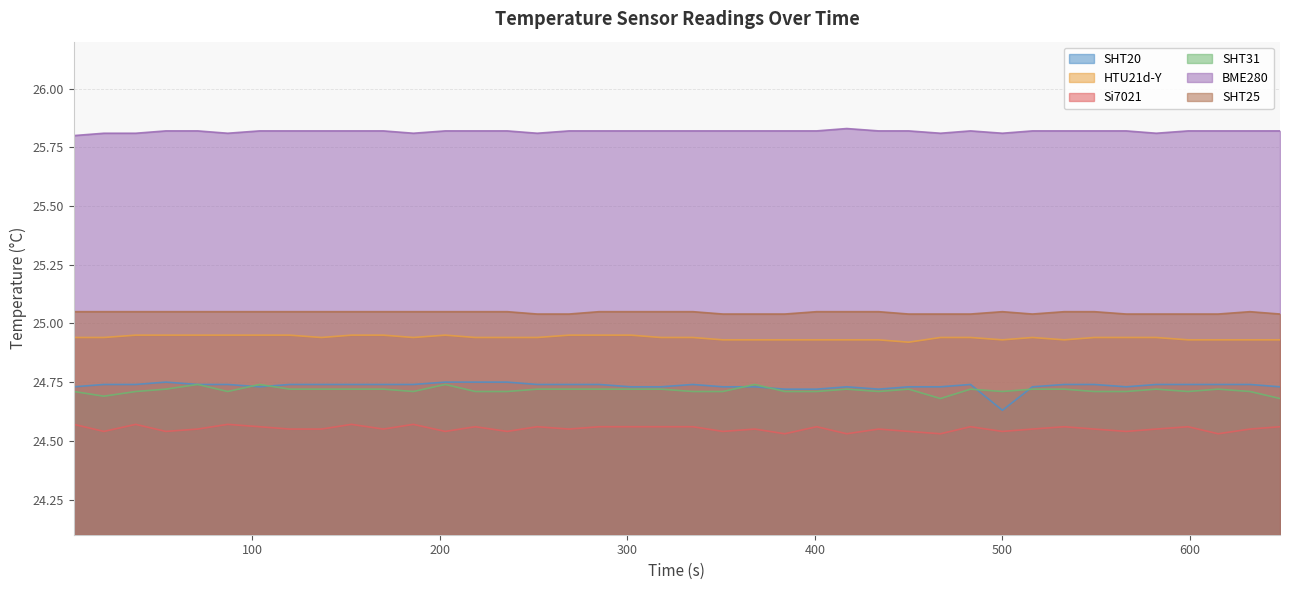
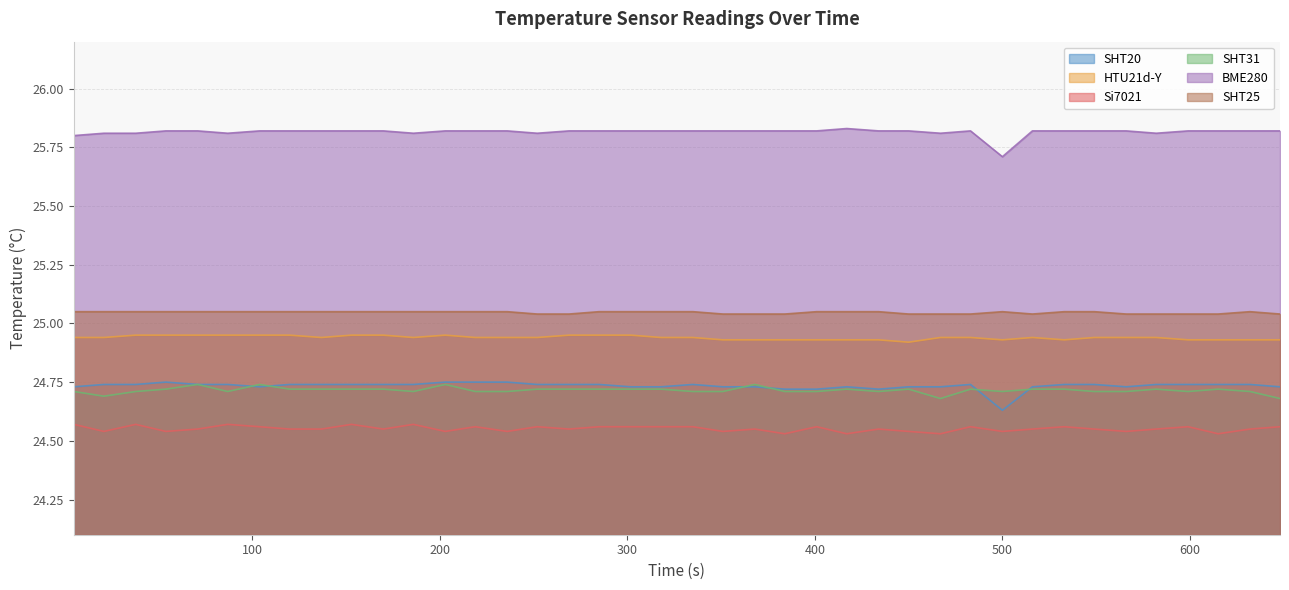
BME280, 500: 25.81 -> 25.71
